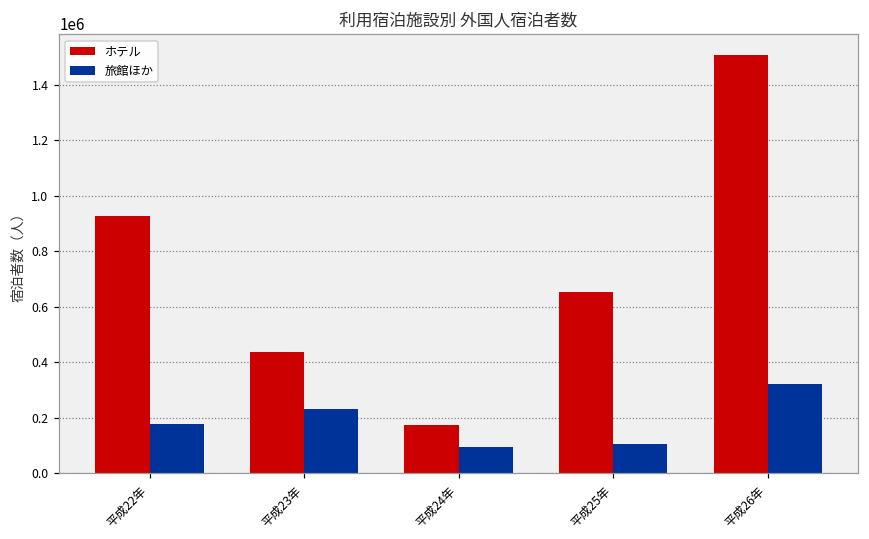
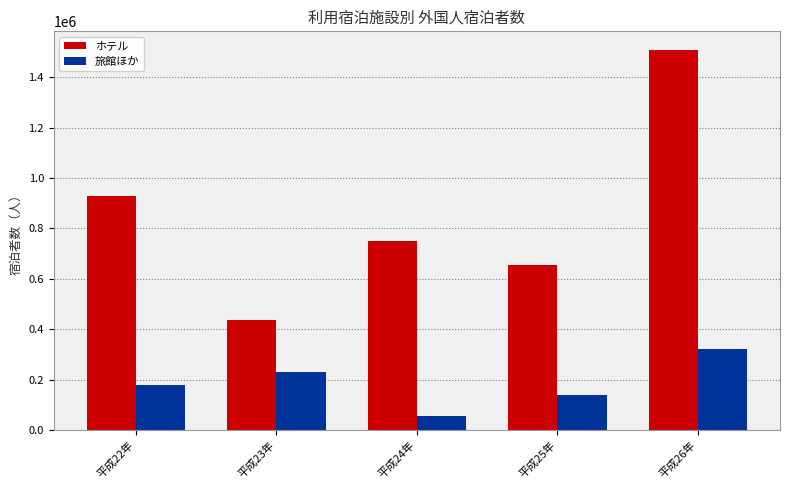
ホテル, 平成24年: 180000 -> 750000
旅館ほか, 平成24年: 90000 -> 60000
旅館ほか, 平成25年: 110000 -> 140000
